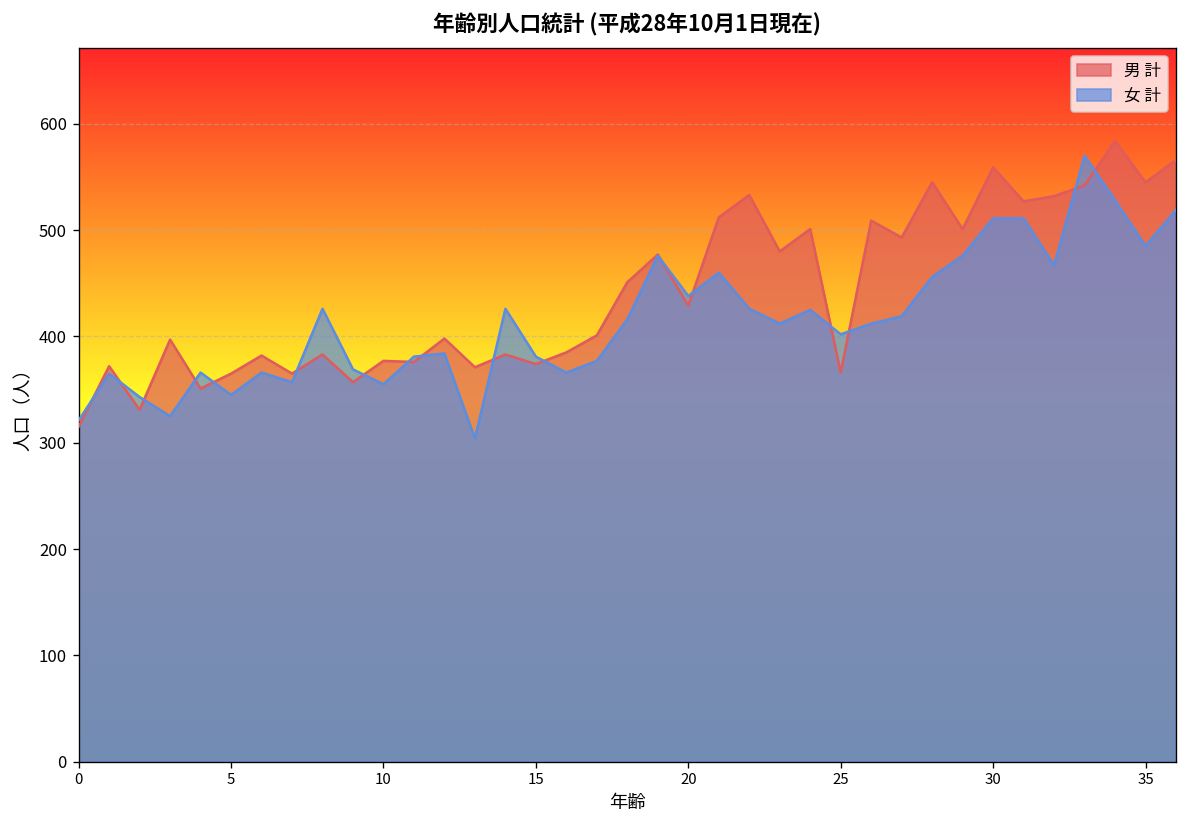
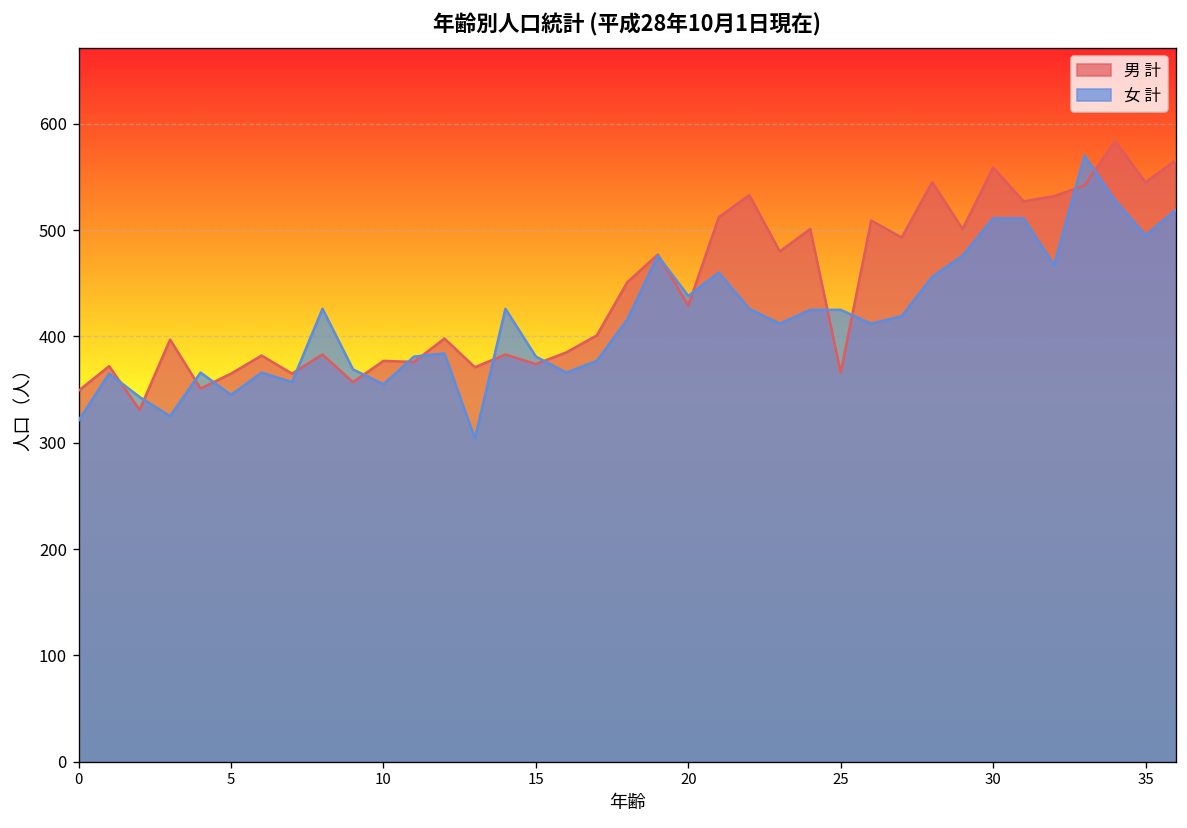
男 計, 0: 320 -> 350
女 計, 25: 400 -> 430
女 計, 35: 490 -> 500
